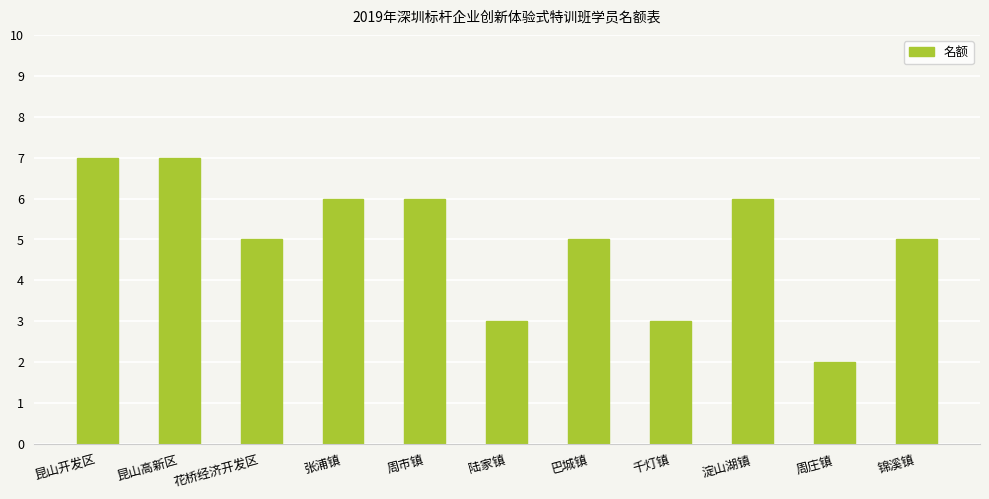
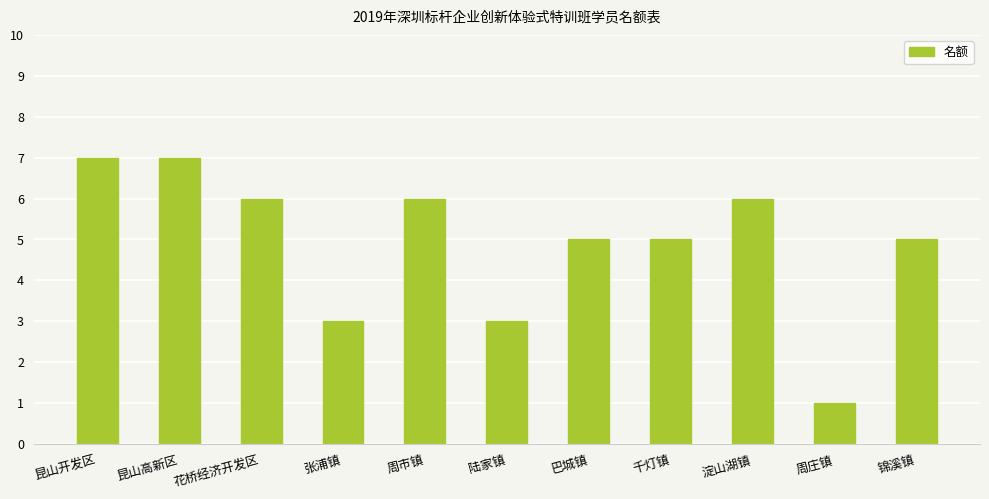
花桥经济开发区: 5 -> 6
张浦镇: 6 -> 3
千灯镇: 3 -> 5
周庄镇: 2 -> 1
